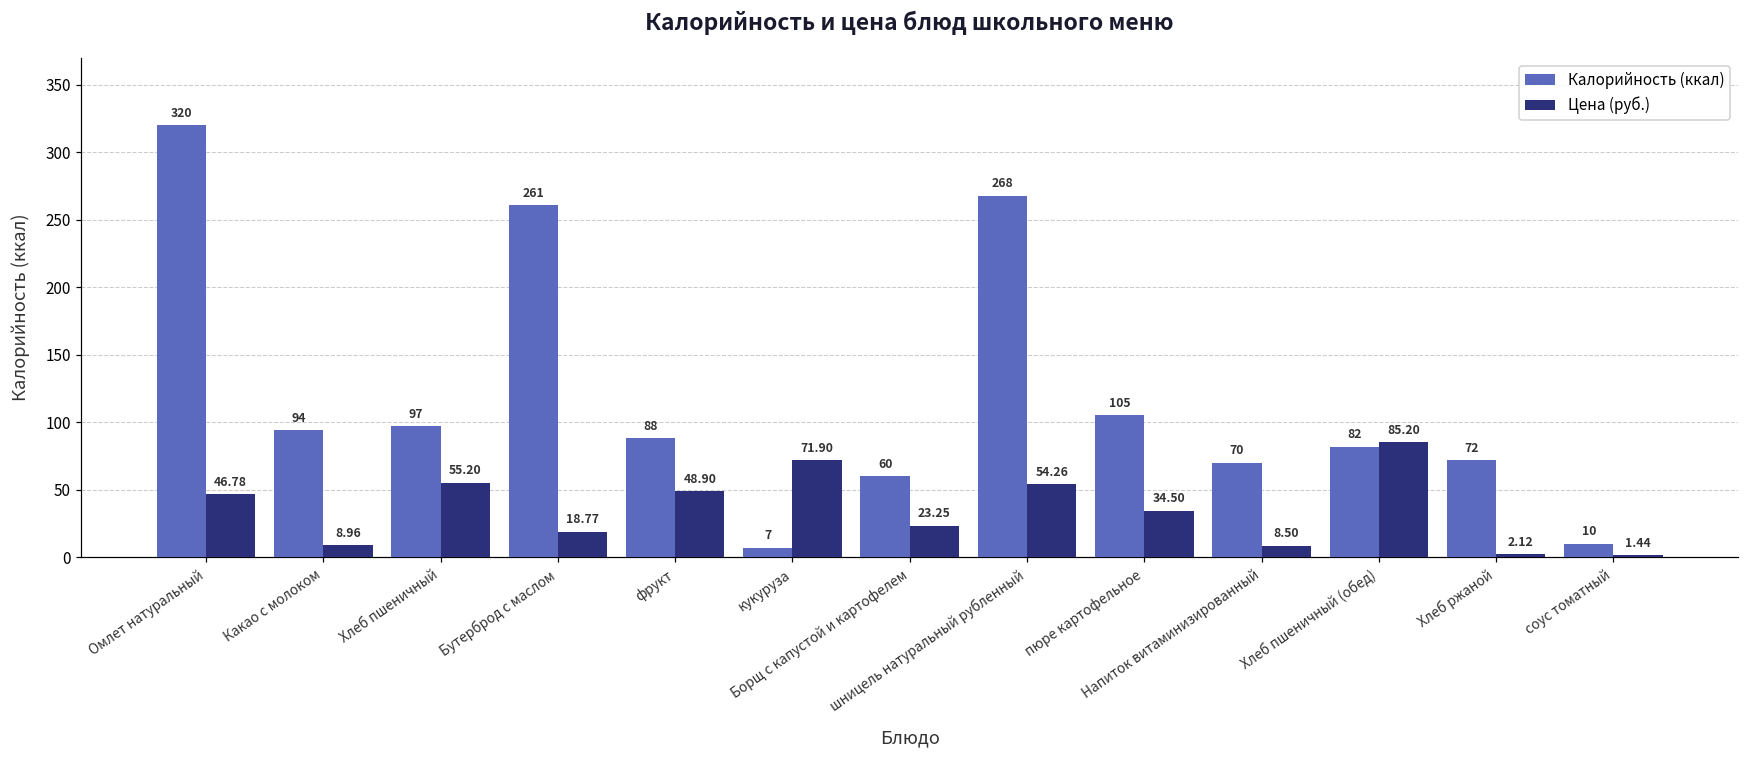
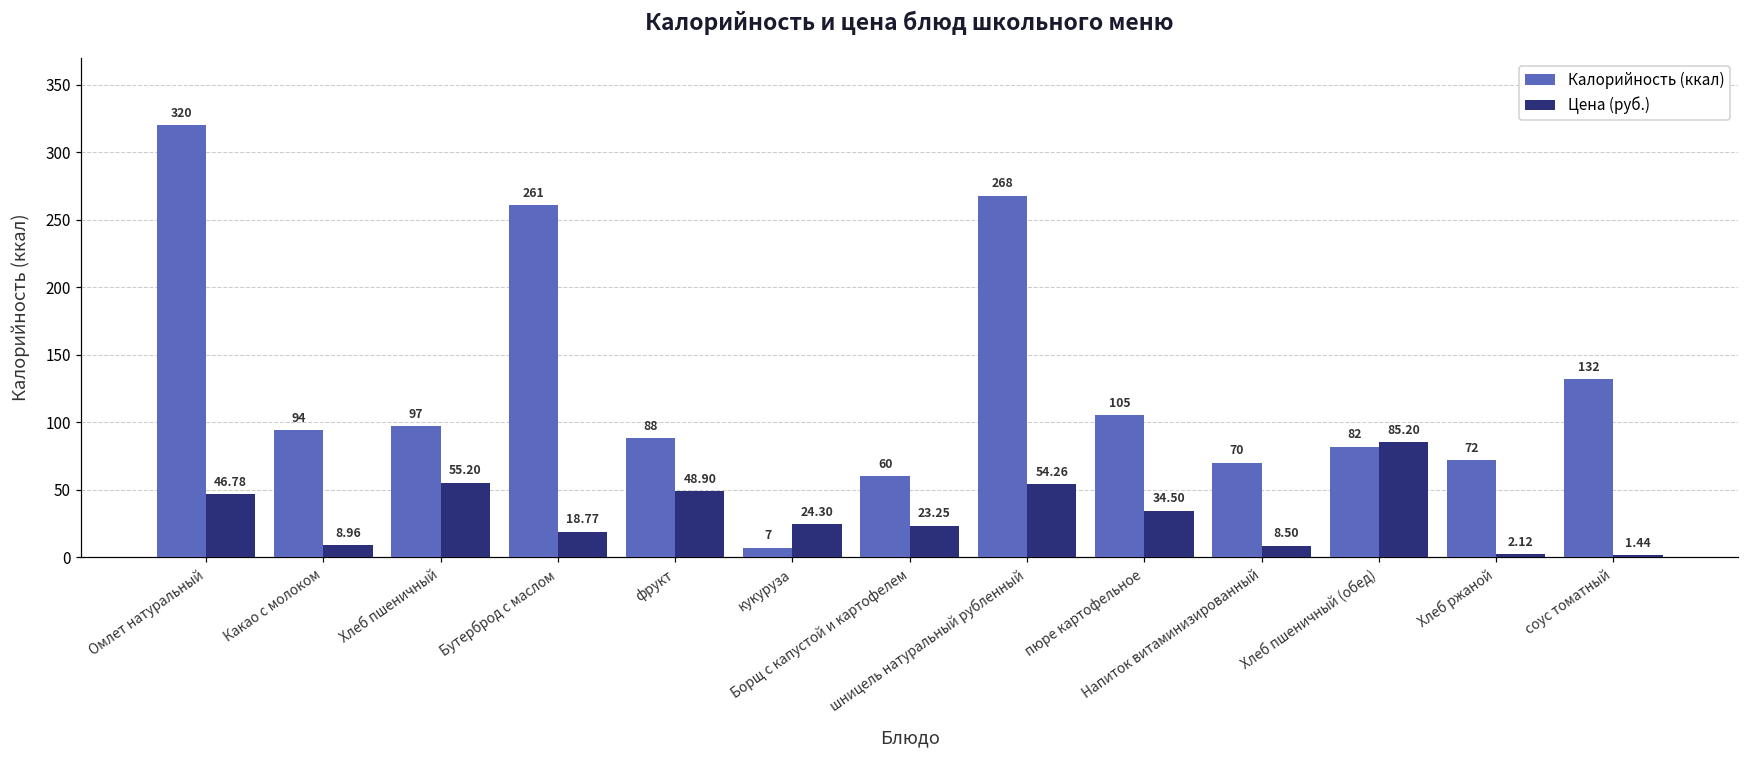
Цена (руб.), кукуруза: 71.90 -> 24.30
Калорийность (ккал), соус томатный: 10 -> 132
